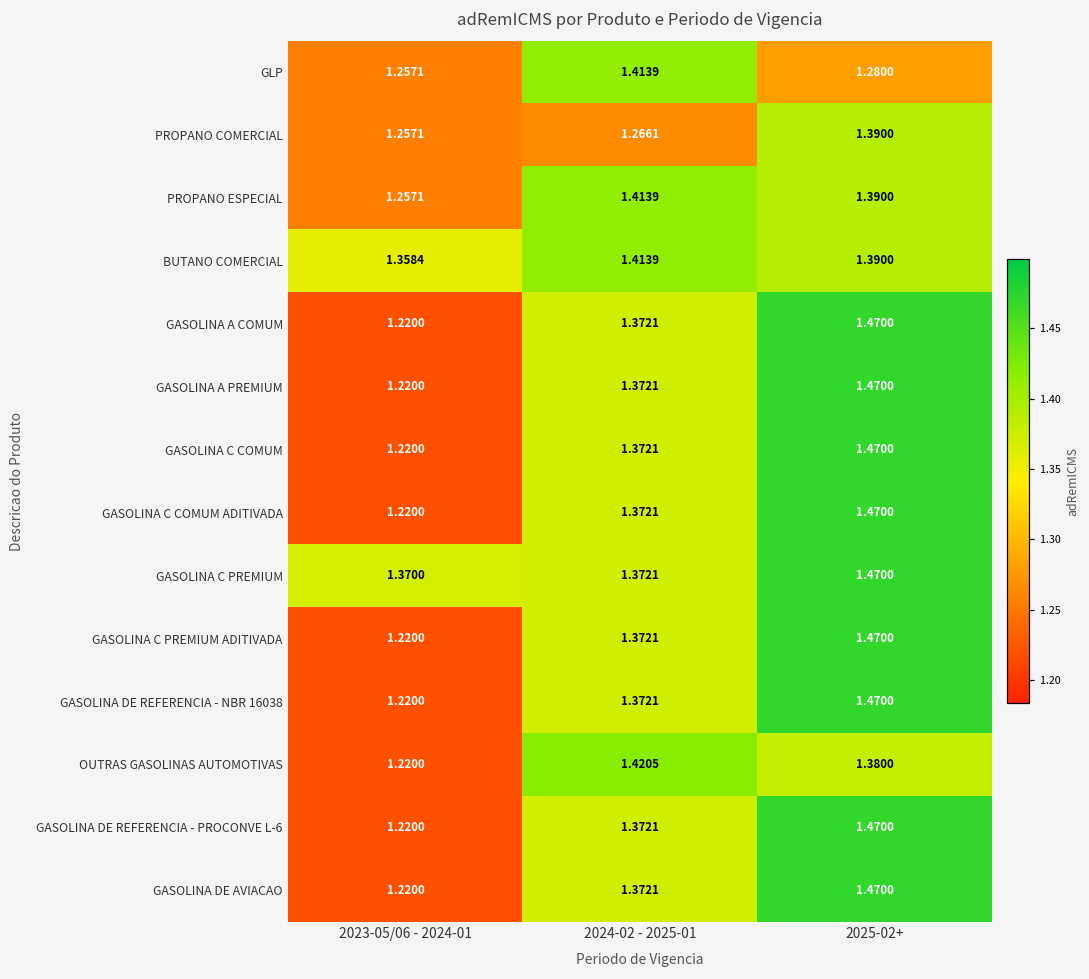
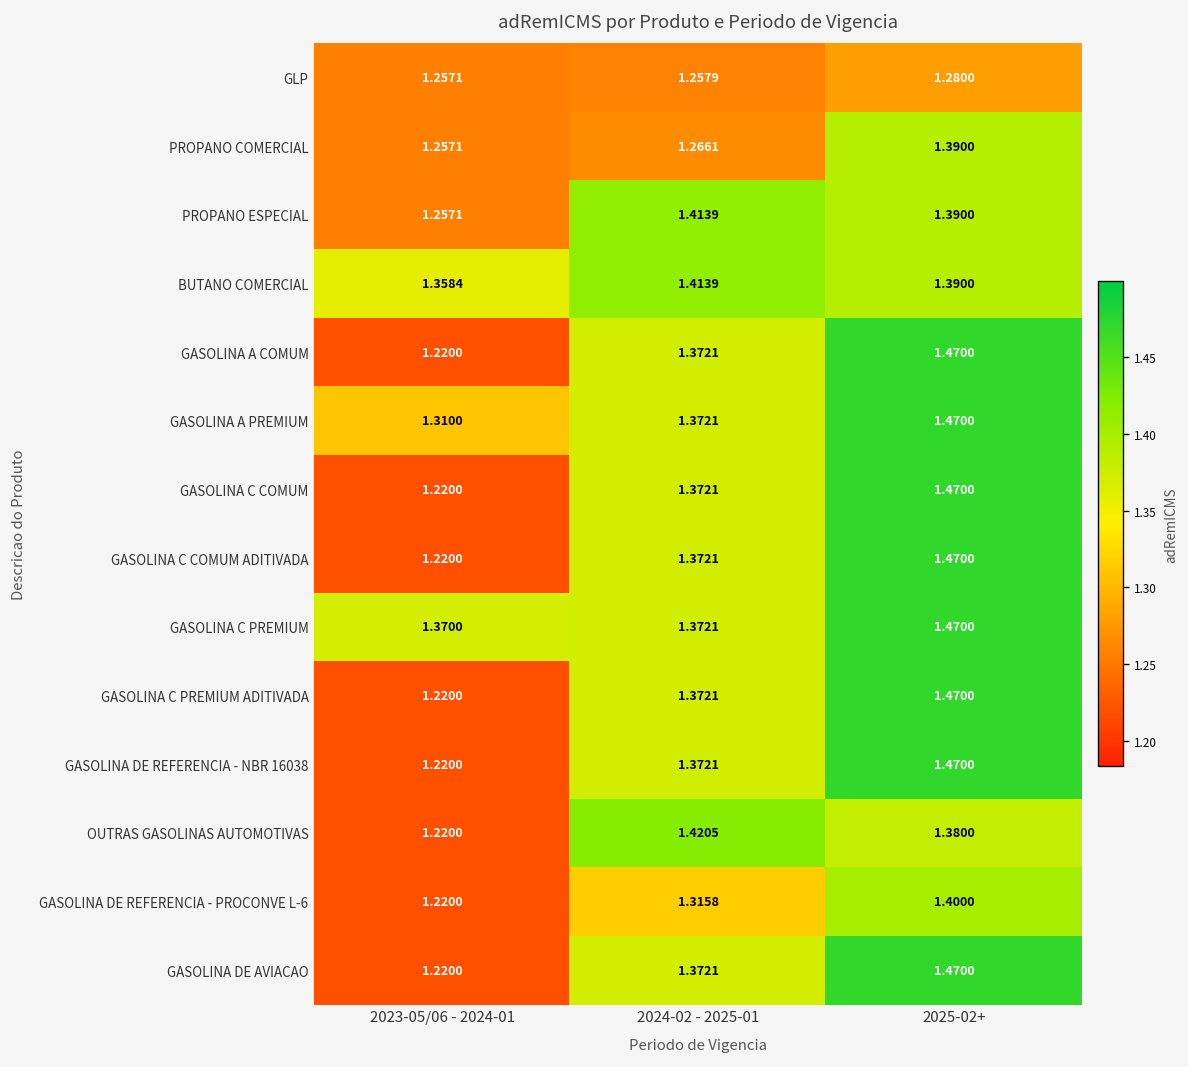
GLP, 2024-02 - 2025-01: 1.4139 -> 1.2579
GASOLINA A PREMIUM, 2023-05/06 - 2024-01: 1.2200 -> 1.3100
GASOLINA DE REFERENCIA - PROCONVE L-6, 2024-02 - 2025-01: 1.3721 -> 1.3158
GASOLINA DE REFERENCIA - PROCONVE L-6, 2025-02+: 1.4700 -> 1.4000
